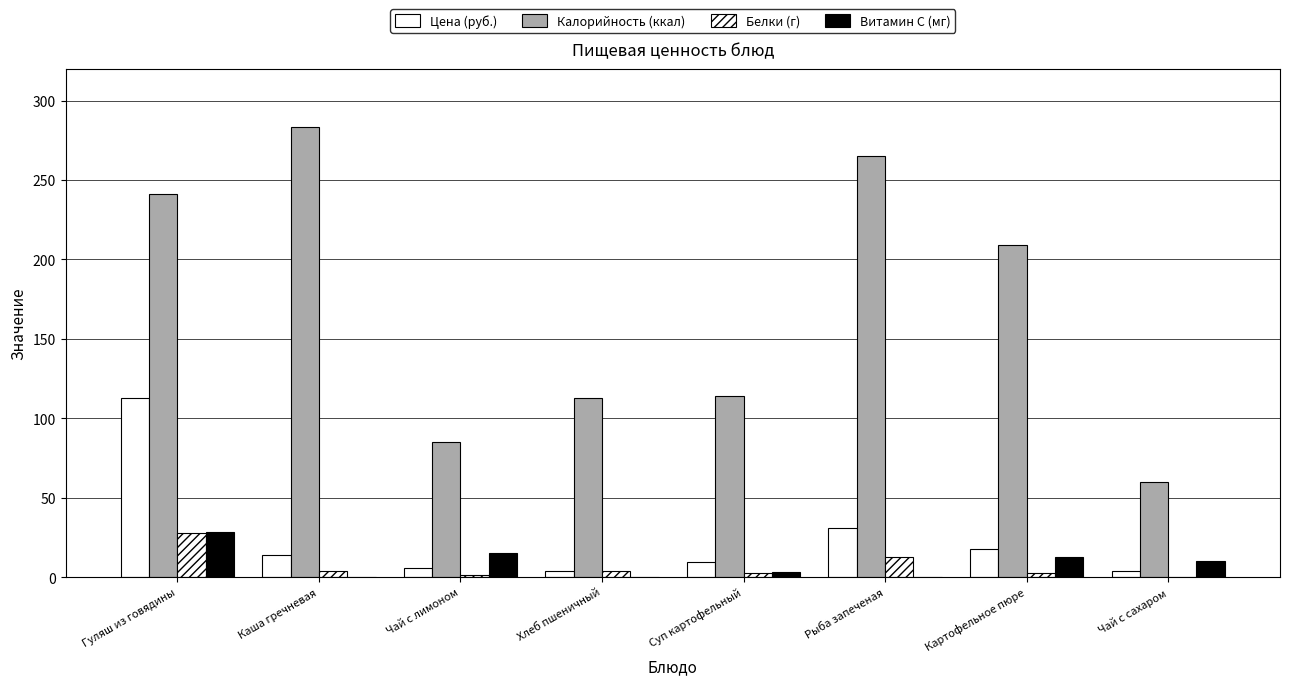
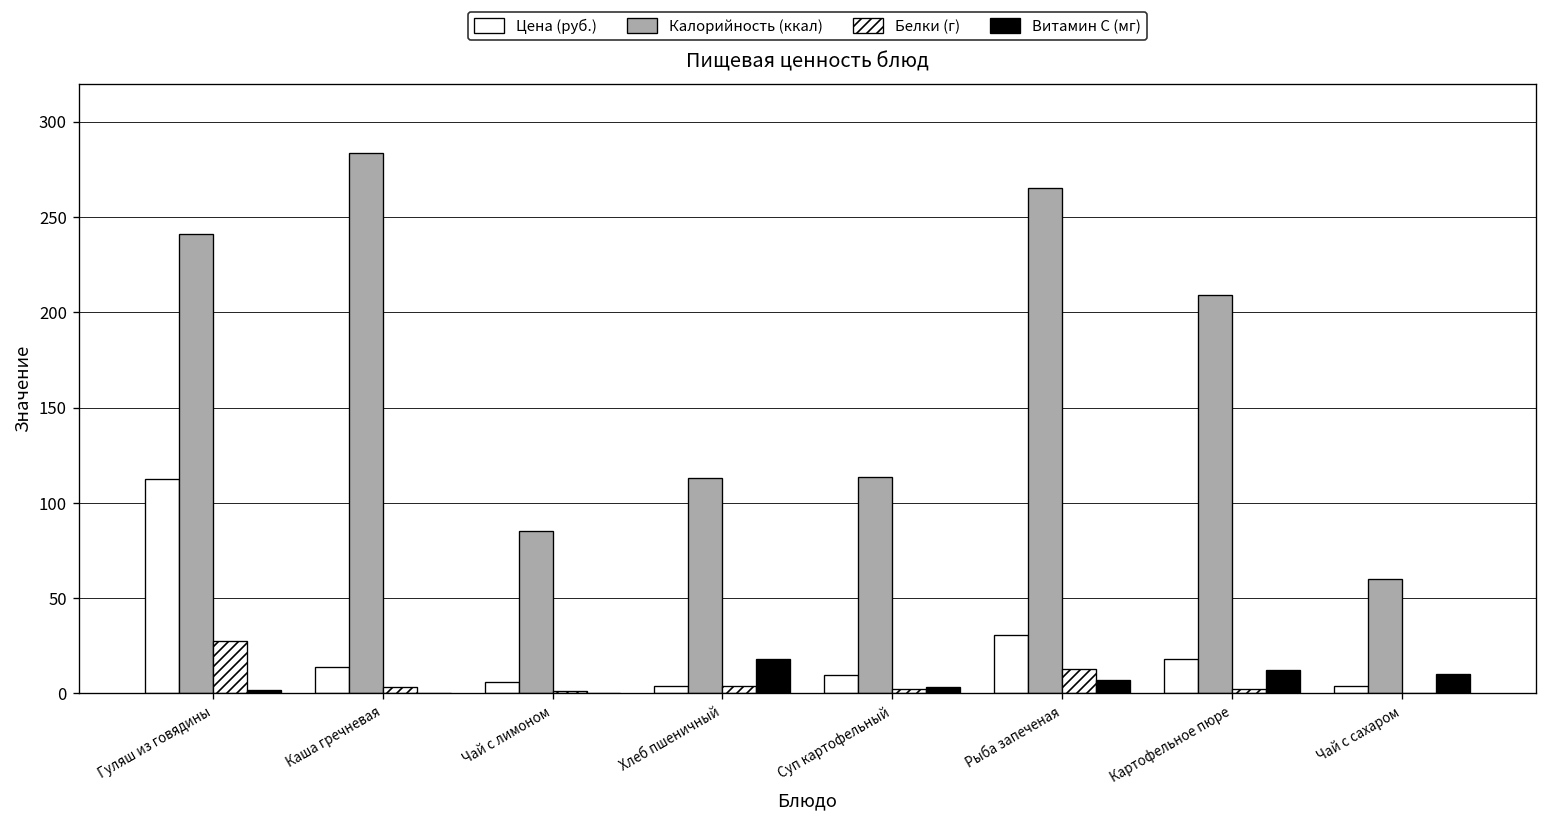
Витамин С (мг), Гуляш из говядины: 28 -> 2
Витамин С (мг), Чай с лимоном: 15 -> 0
Витамин С (мг), Хлеб пшеничный: 0 -> 18
Витамин С (мг), Рыба запеченая: 0 -> 7
